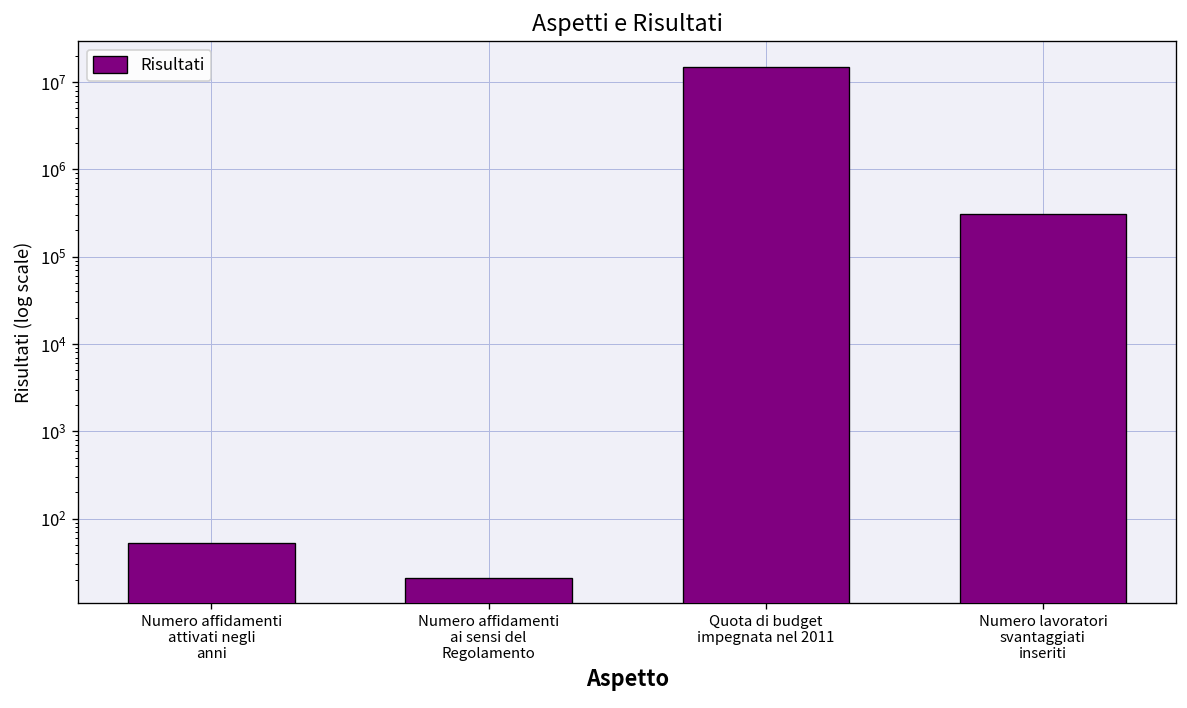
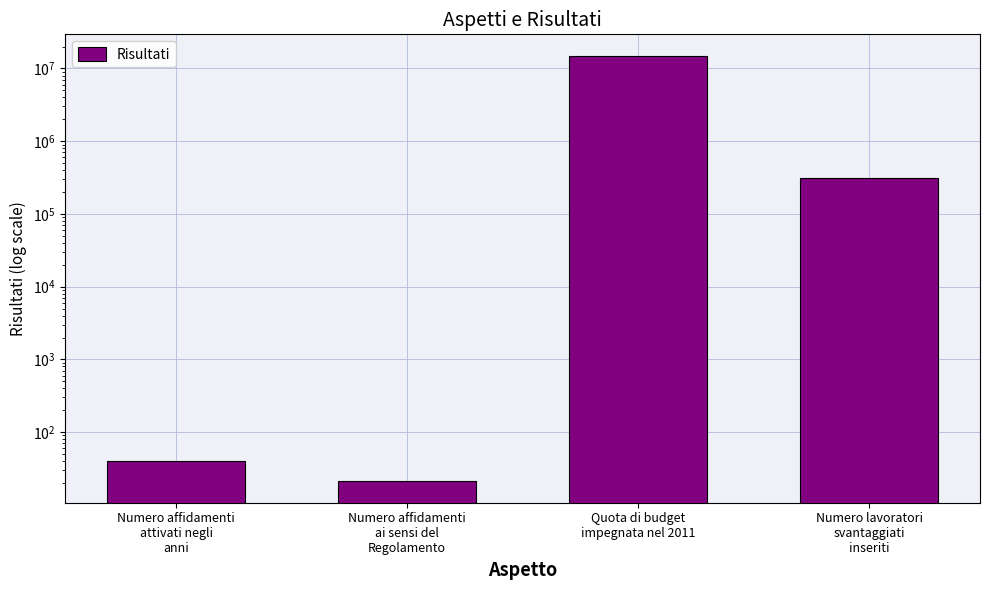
Numero affidamenti attivati negli anni: 50 -> 40
